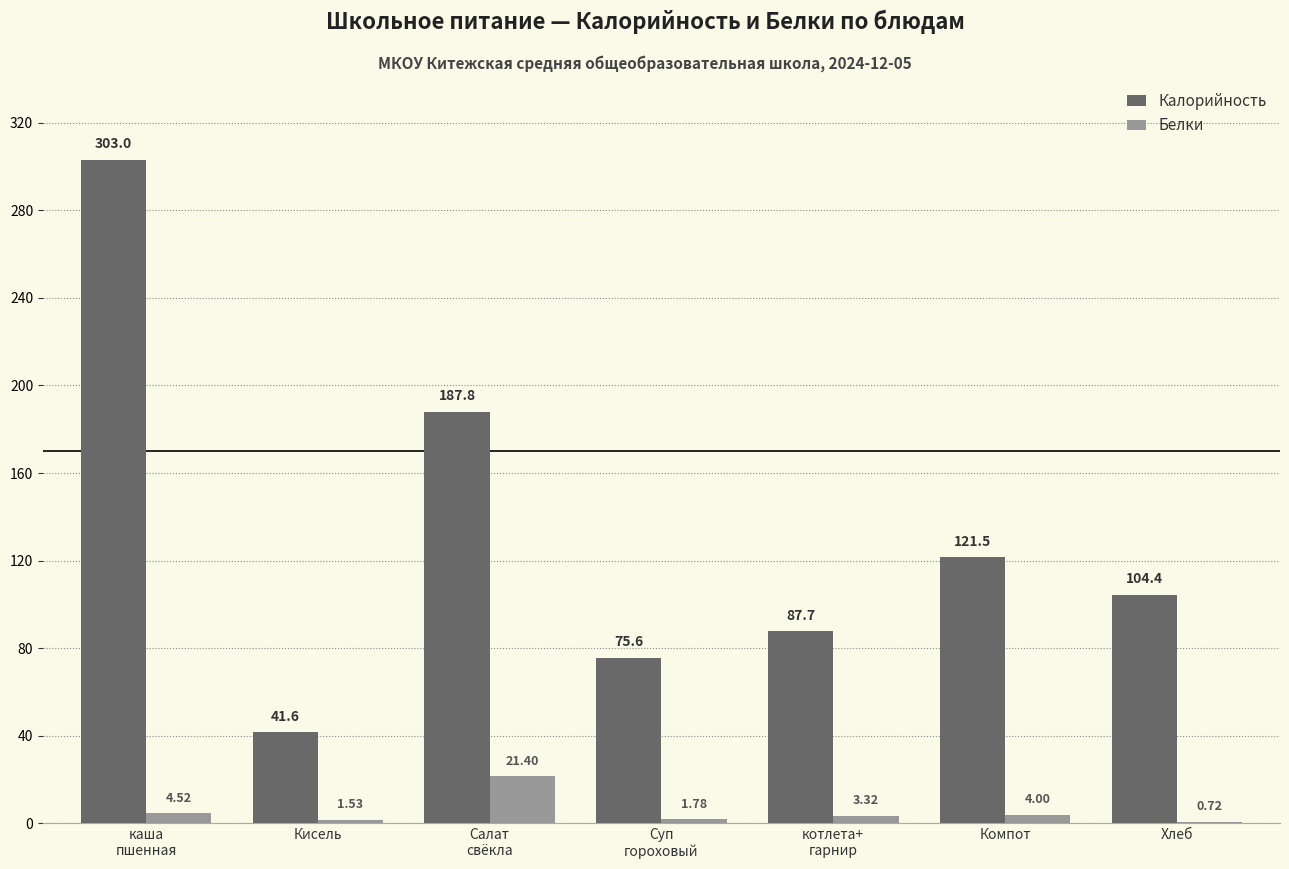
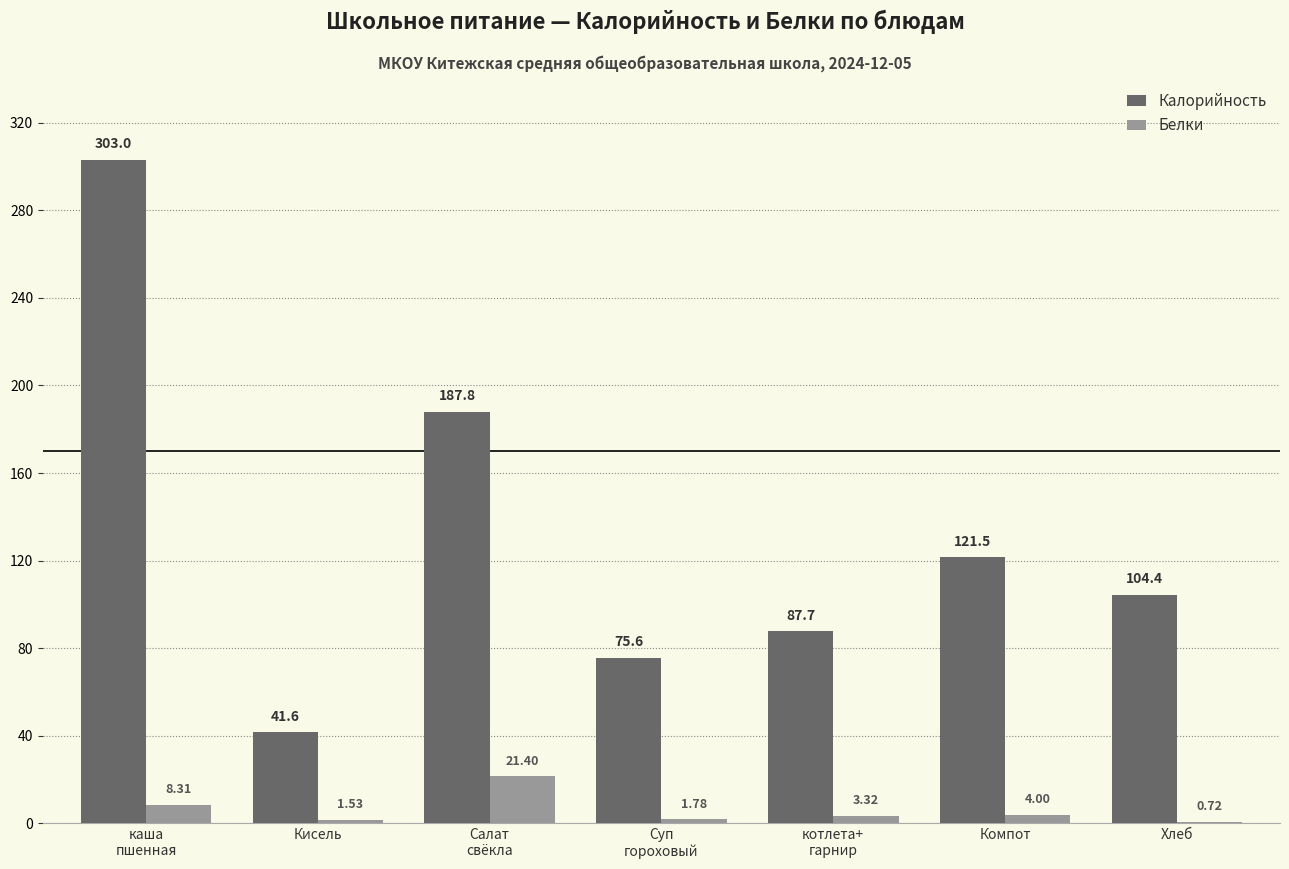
Белки, каша пшенная: 4.52 -> 8.31
